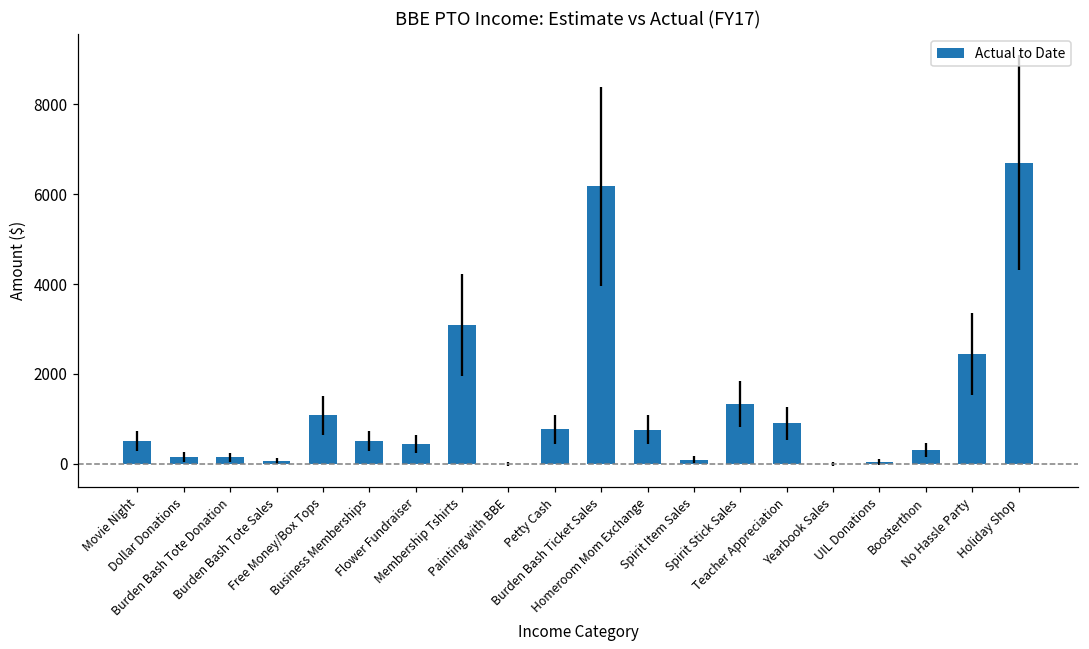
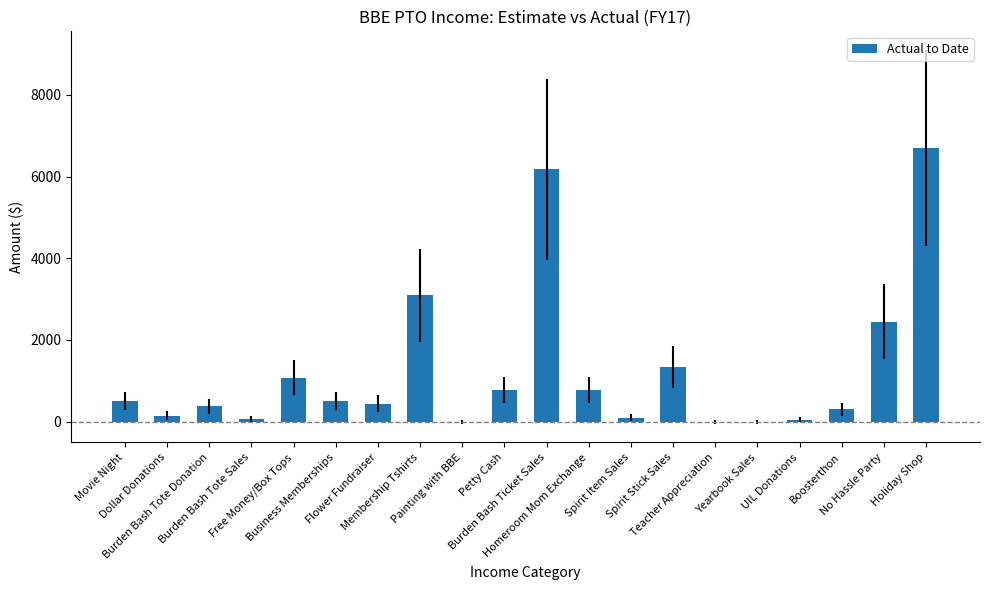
Burden Bash Tote Donation: 100 -> 400
Teacher Appreciation: 900 -> 0
